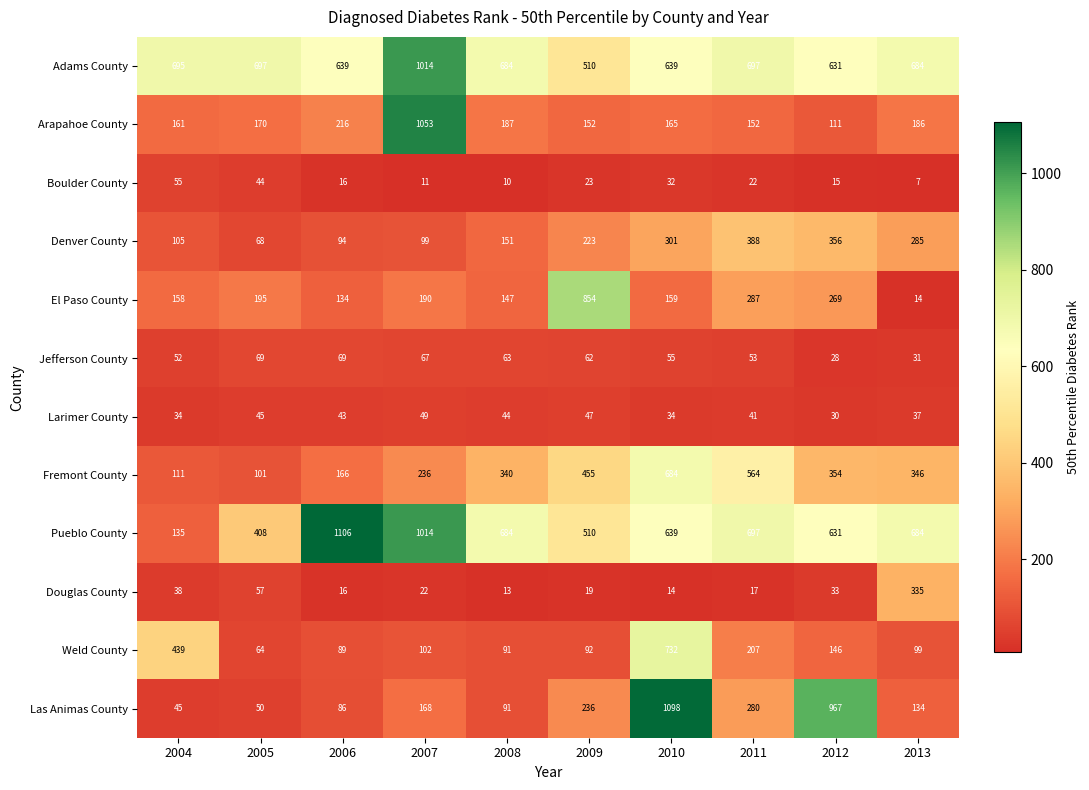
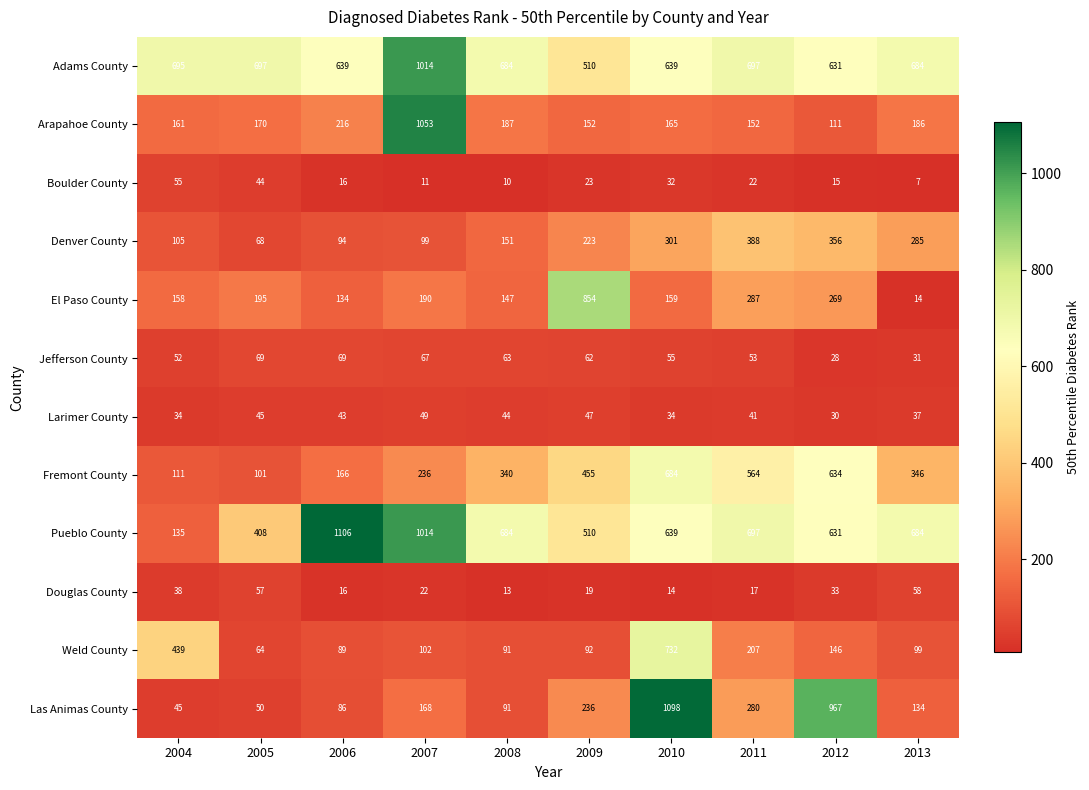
Fremont County, 2012: 354 -> 634
Douglas County, 2013: 335 -> 58
